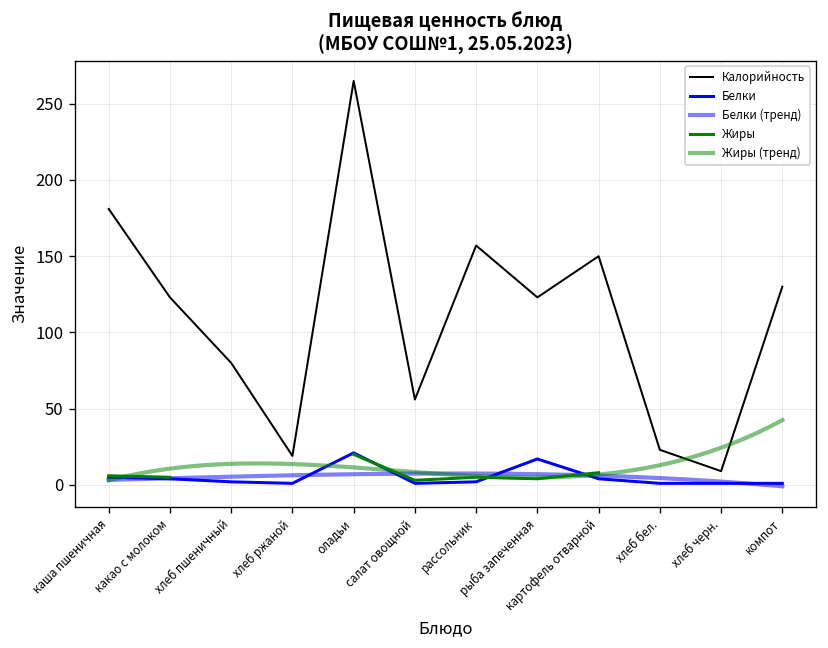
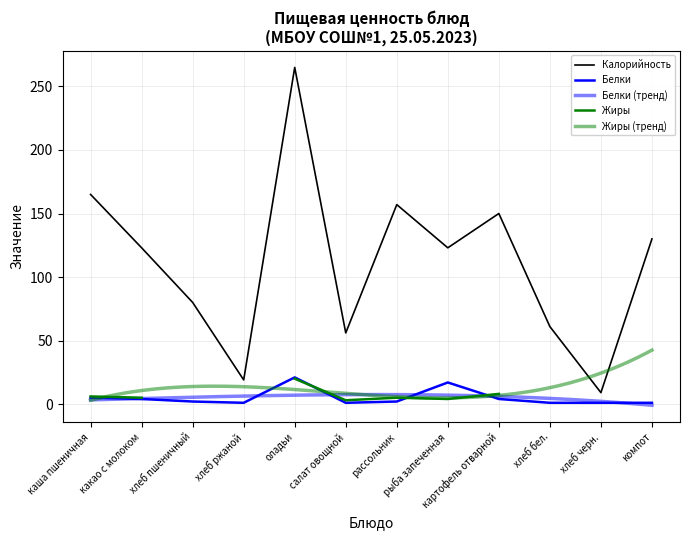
Калорийность, каша пшеничная: 181 -> 165
Калорийность, хлеб бел.: 23 -> 61
